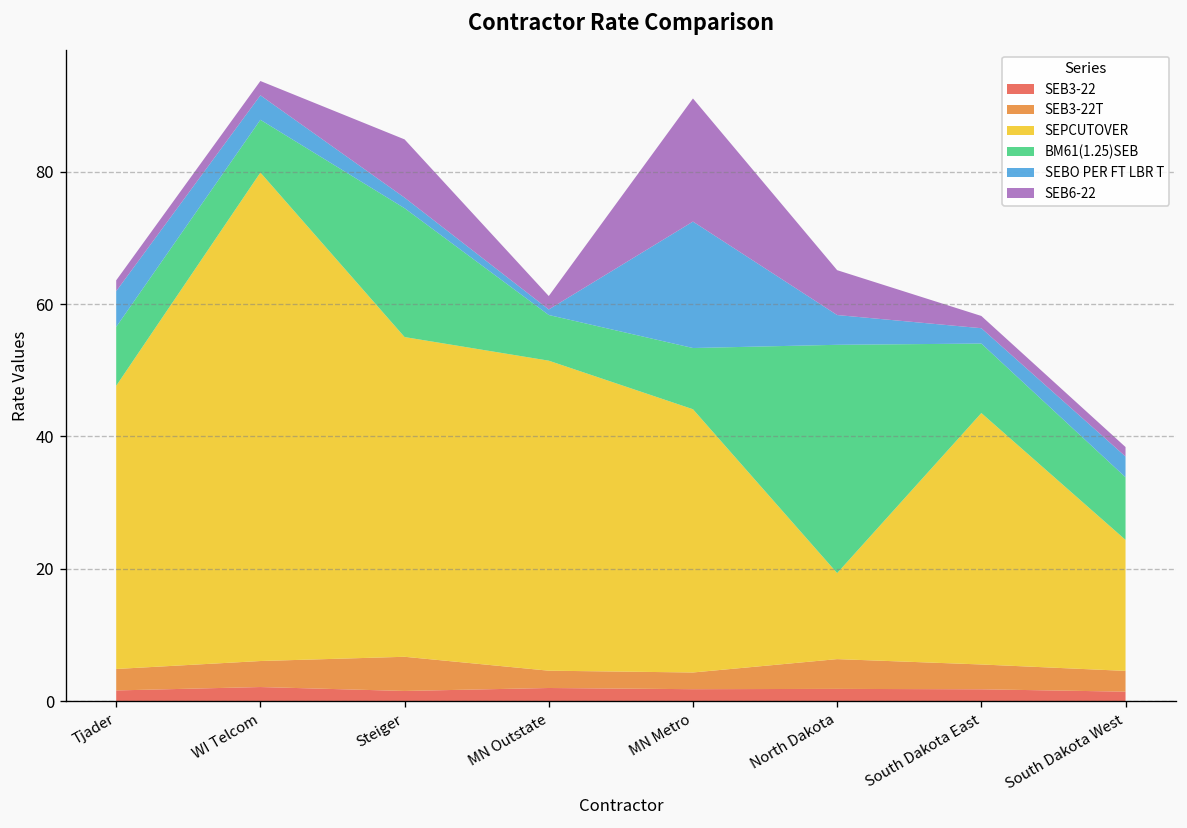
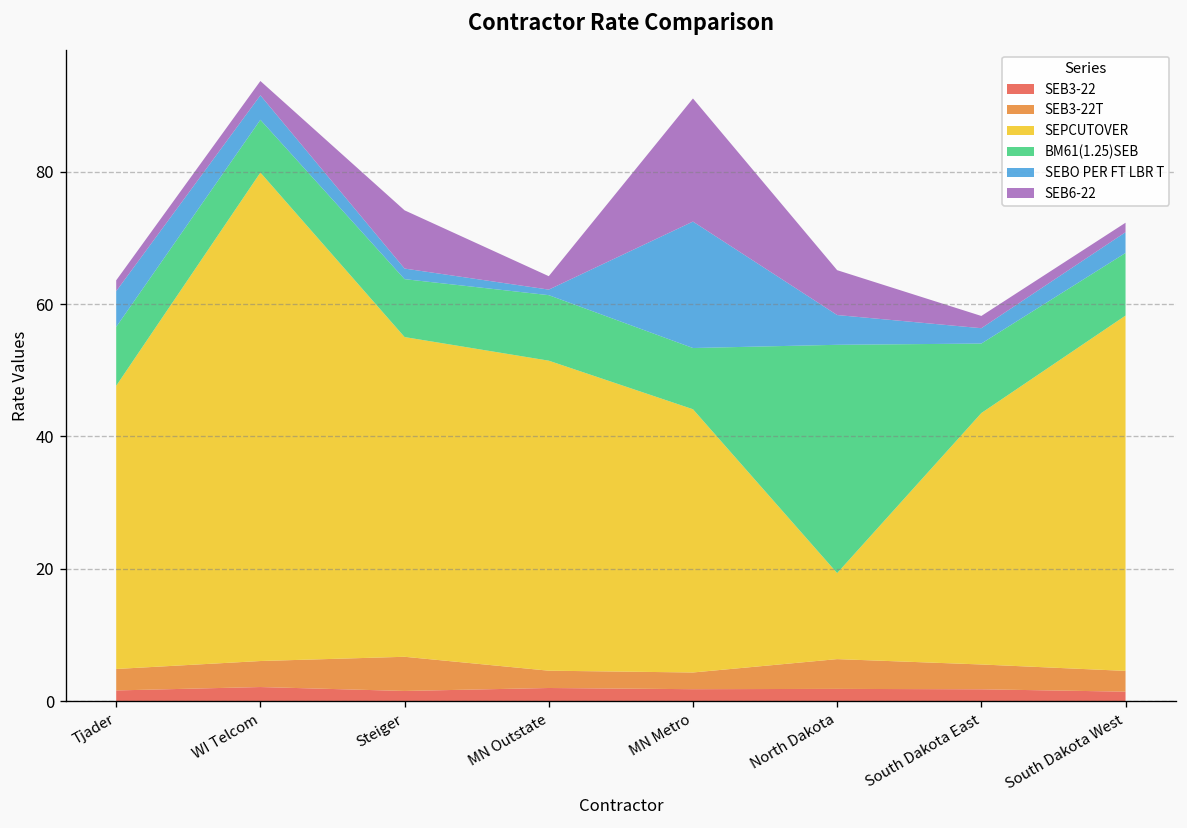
BM61(1.25)SEB, Steiger: 19 -> 9
BM61(1.25)SEB, MN Outstate: 7 -> 10
SEPCUTOVER, South Dakota West: 20 -> 54
